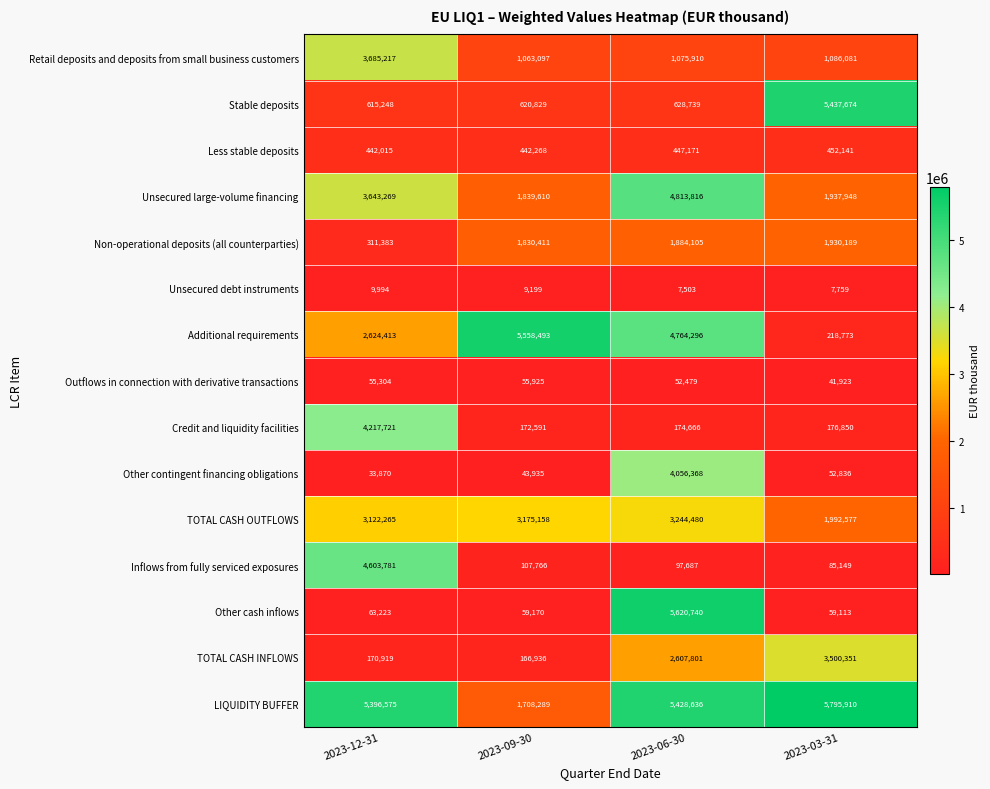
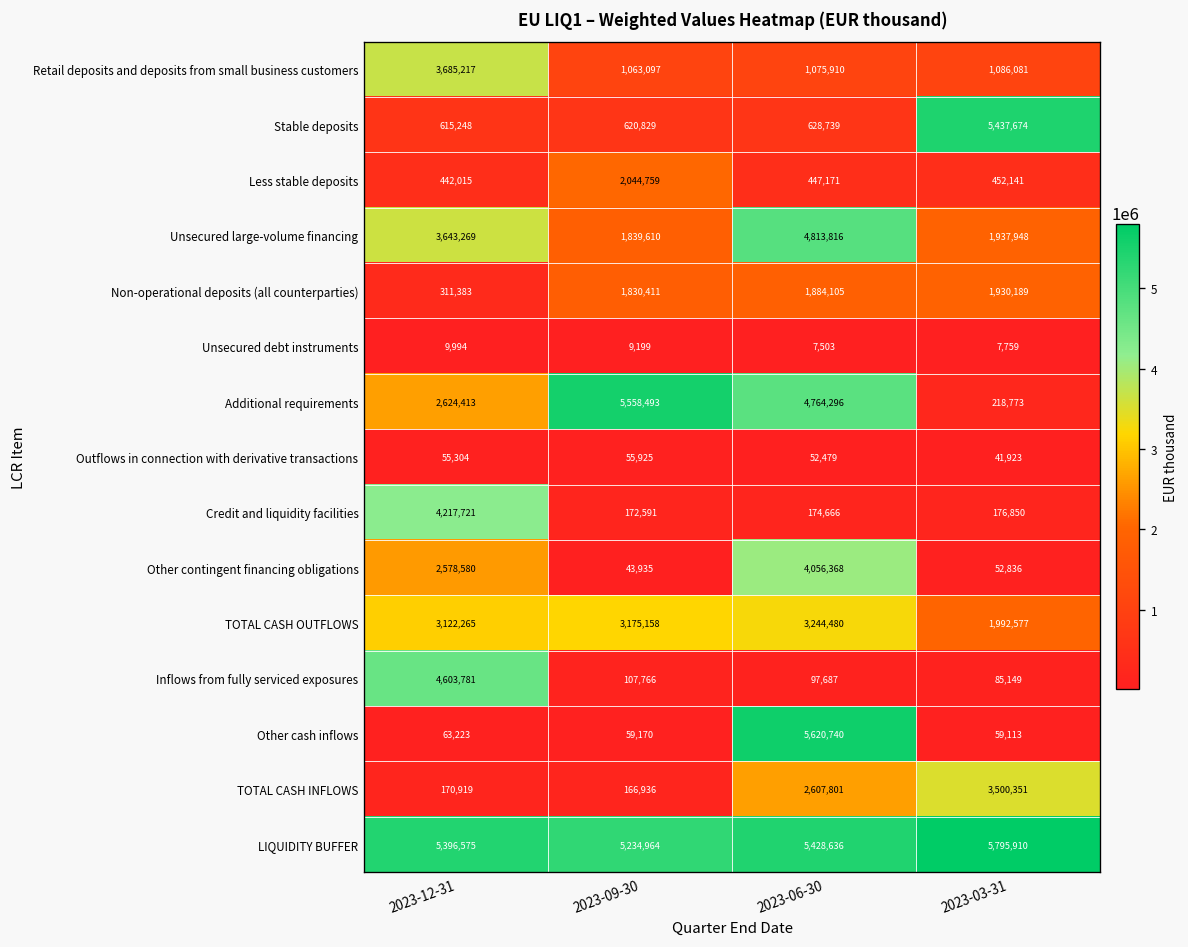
Less stable deposits, 2023-09-30: 442,268 -> 2,044,759
Other contingent financing obligations, 2023-12-31: 33,870 -> 2,578,580
LIQUIDITY BUFFER, 2023-09-30: 1,708,289 -> 5,234,964
